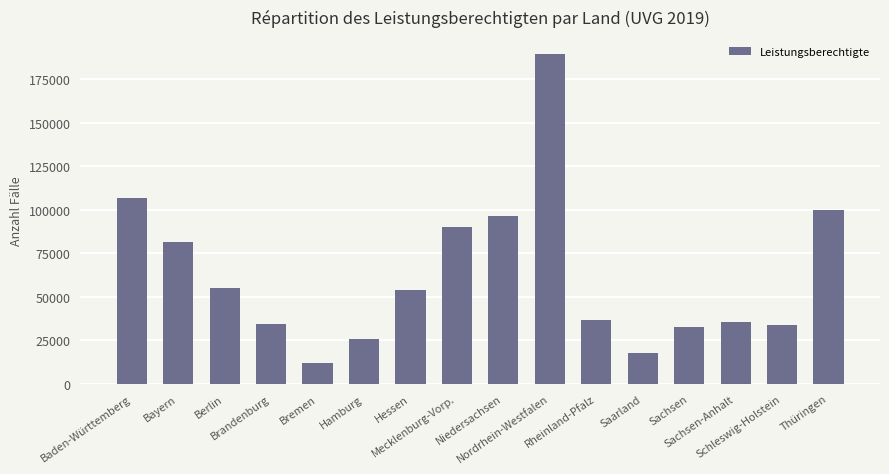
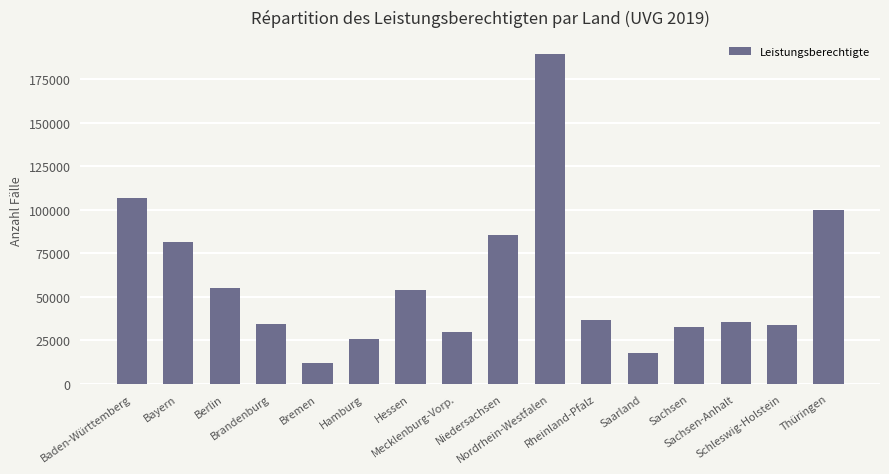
Mecklenburg-Vorp.: 90000 -> 30000
Niedersachsen: 96000 -> 86000
